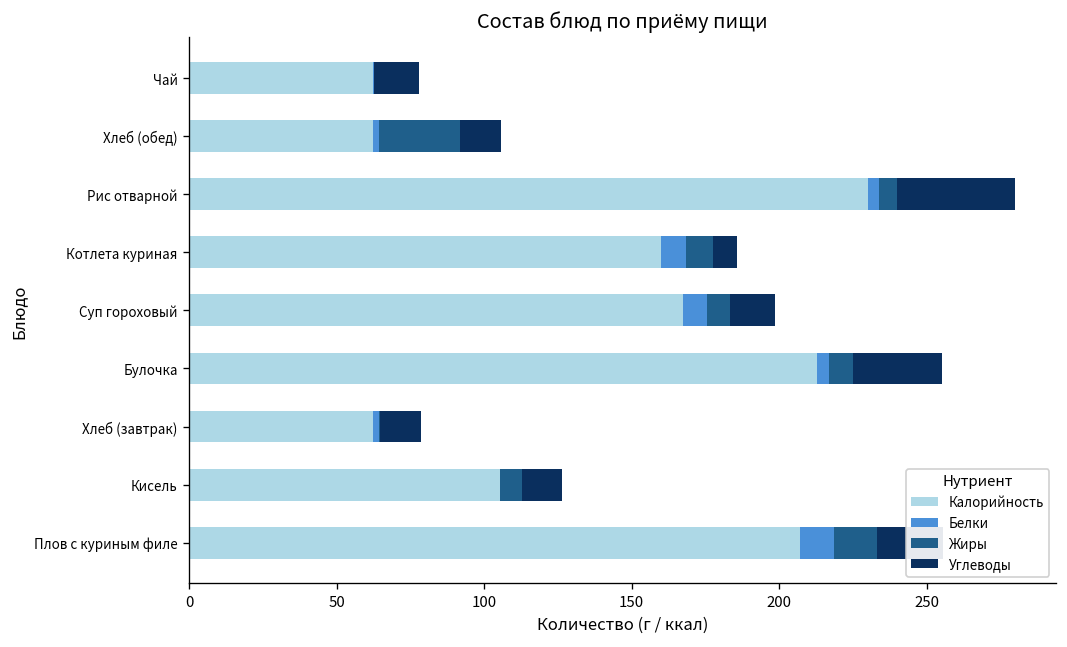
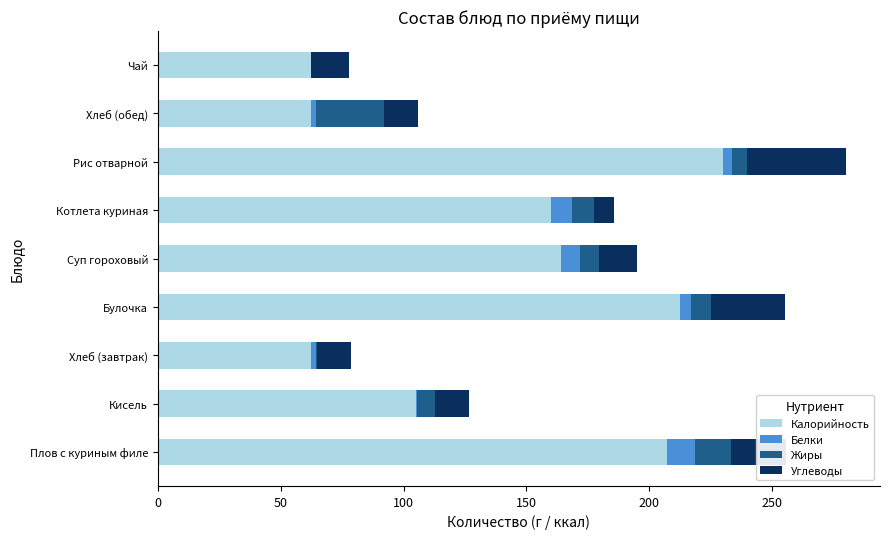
Калорийность, Суп гороховый: 168 -> 164
